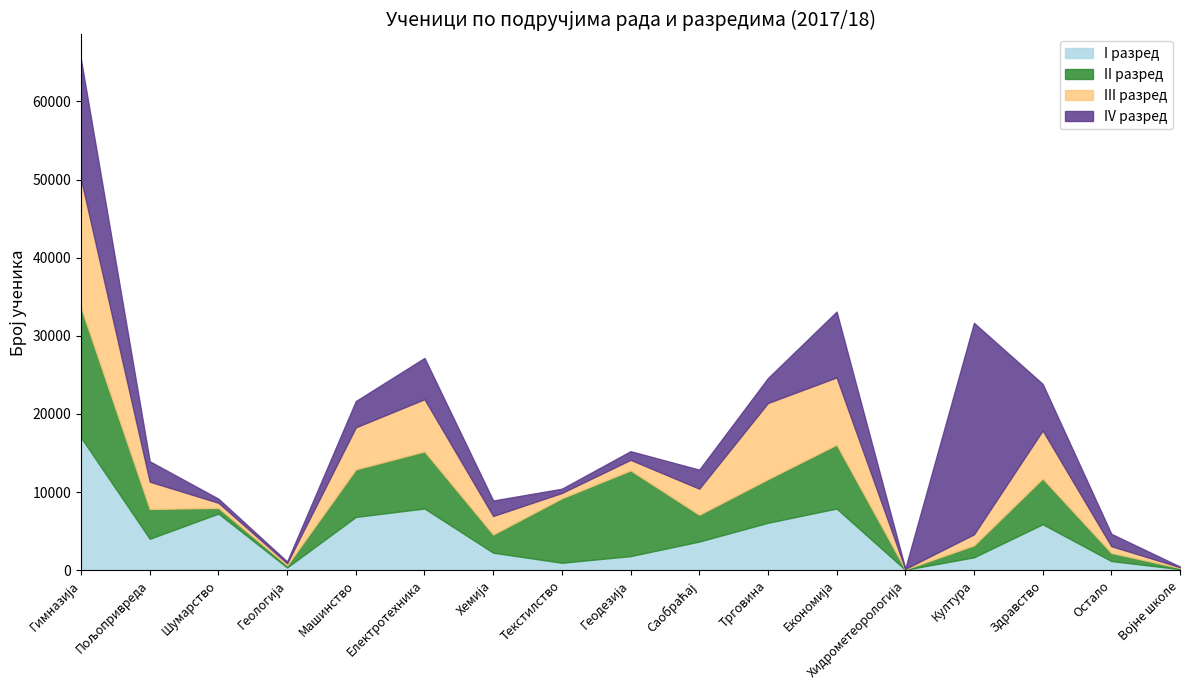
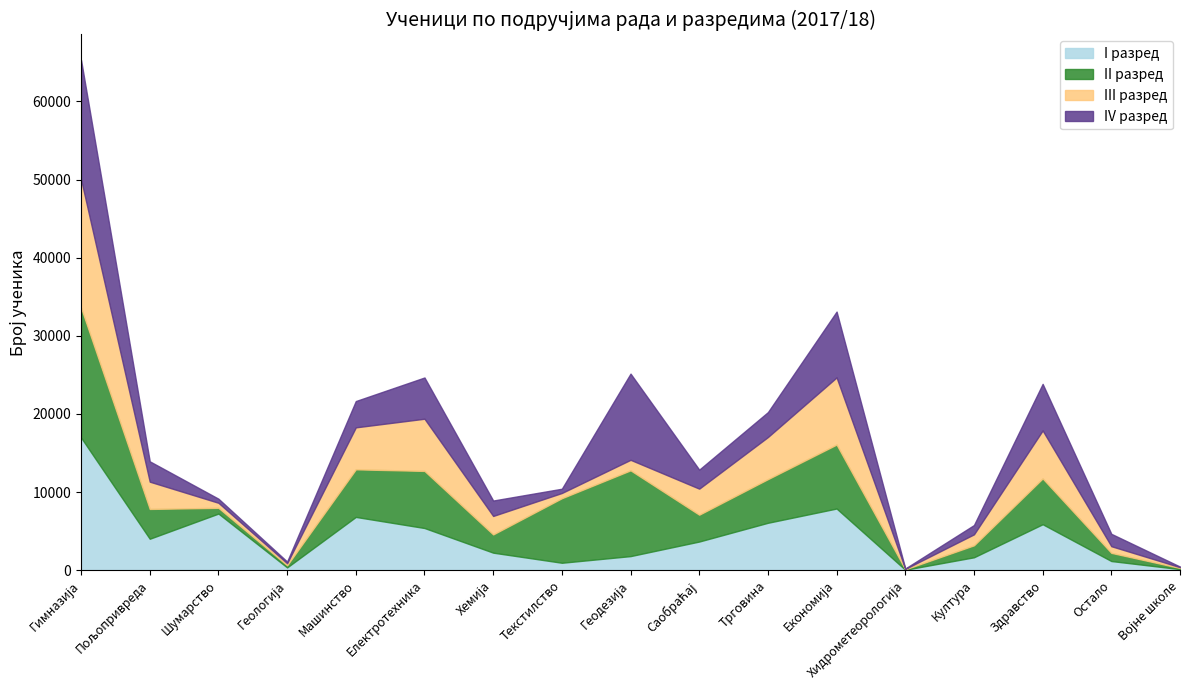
I разред, Електротехника: 8000 -> 5000
IV разред, Геодезија: 1000 -> 11000
III разред, Трговина: 10000 -> 5000
IV разред, Култура: 27000 -> 1000
